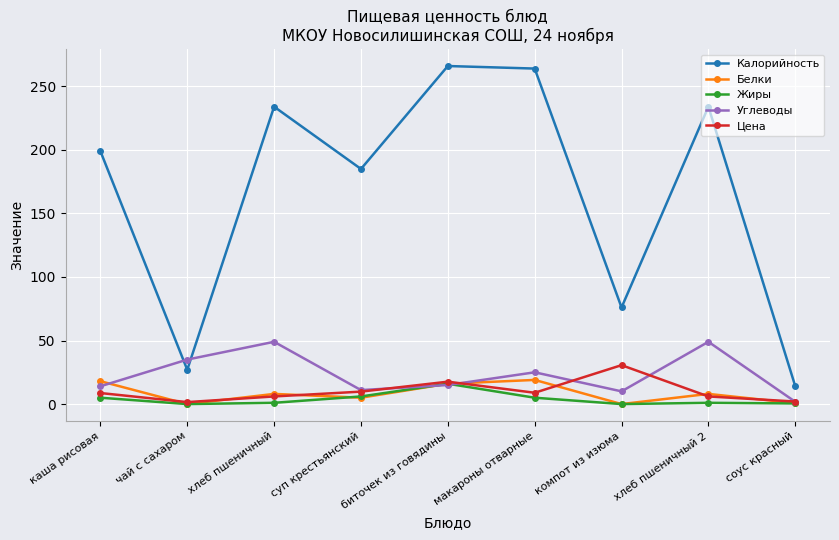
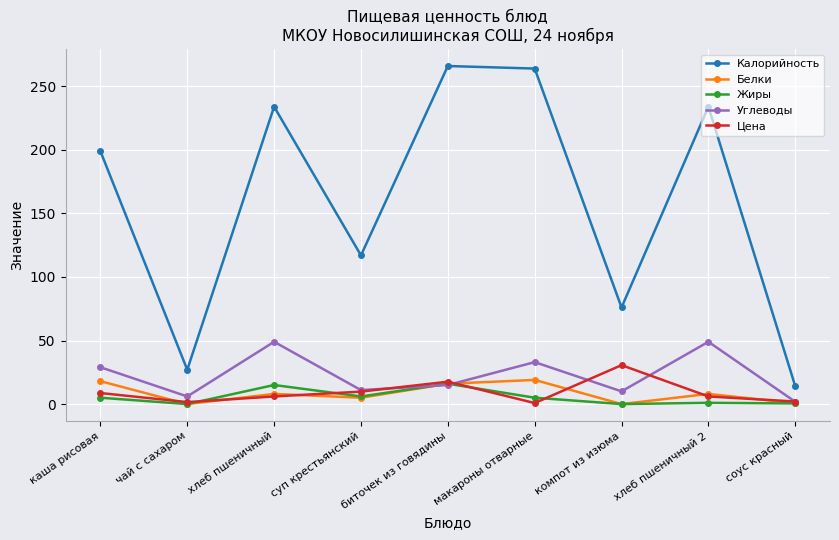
Углеводы, каша рисовая: 14 -> 29
Углеводы, чай с сахаром: 35 -> 6
Жиры, хлеб пшеничный: 1 -> 15
Калорийность, суп крестьянский: 185 -> 117
Углеводы, макароны отварные: 25 -> 33
Цена, макароны отварные: 9 -> 1
